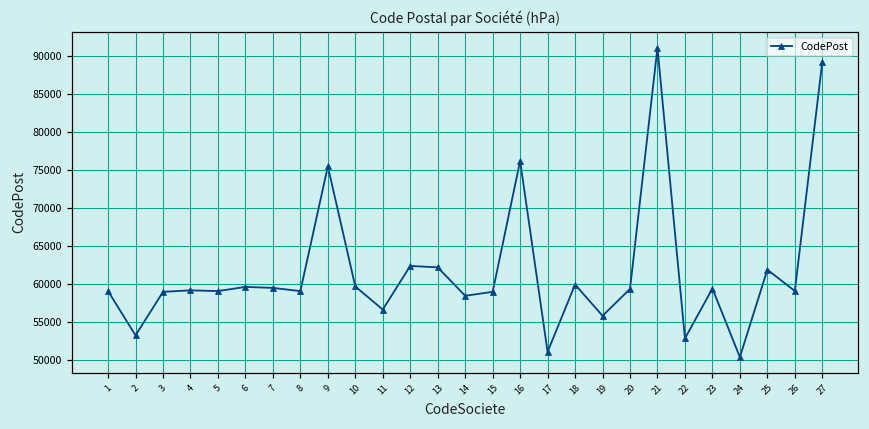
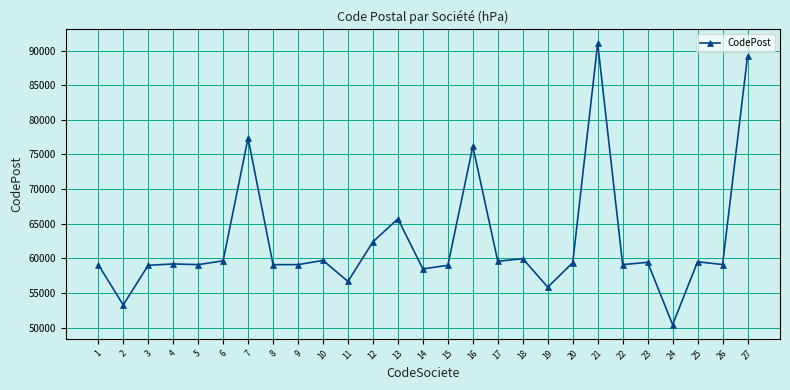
7: 60000 -> 77000
9: 75000 -> 59000
13: 62000 -> 66000
17: 51000 -> 60000
22: 53000 -> 59000
25: 62000 -> 60000
